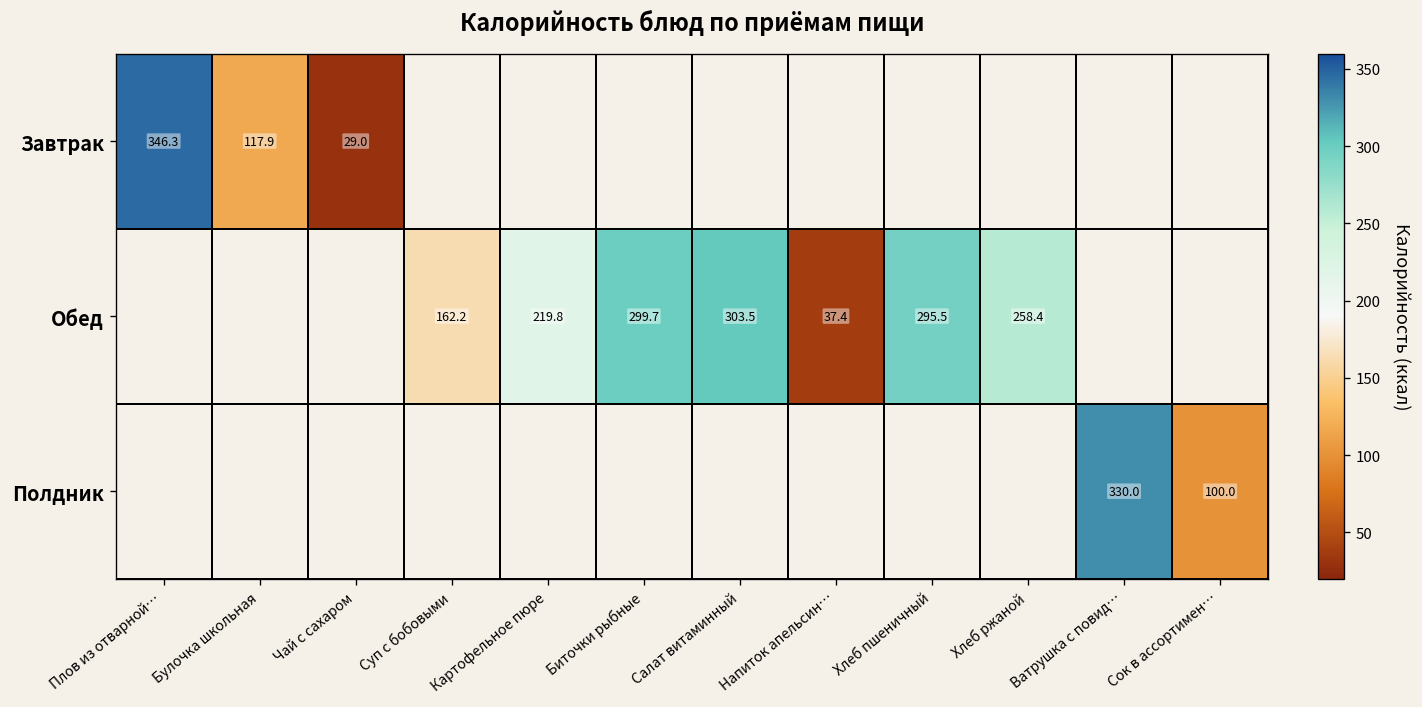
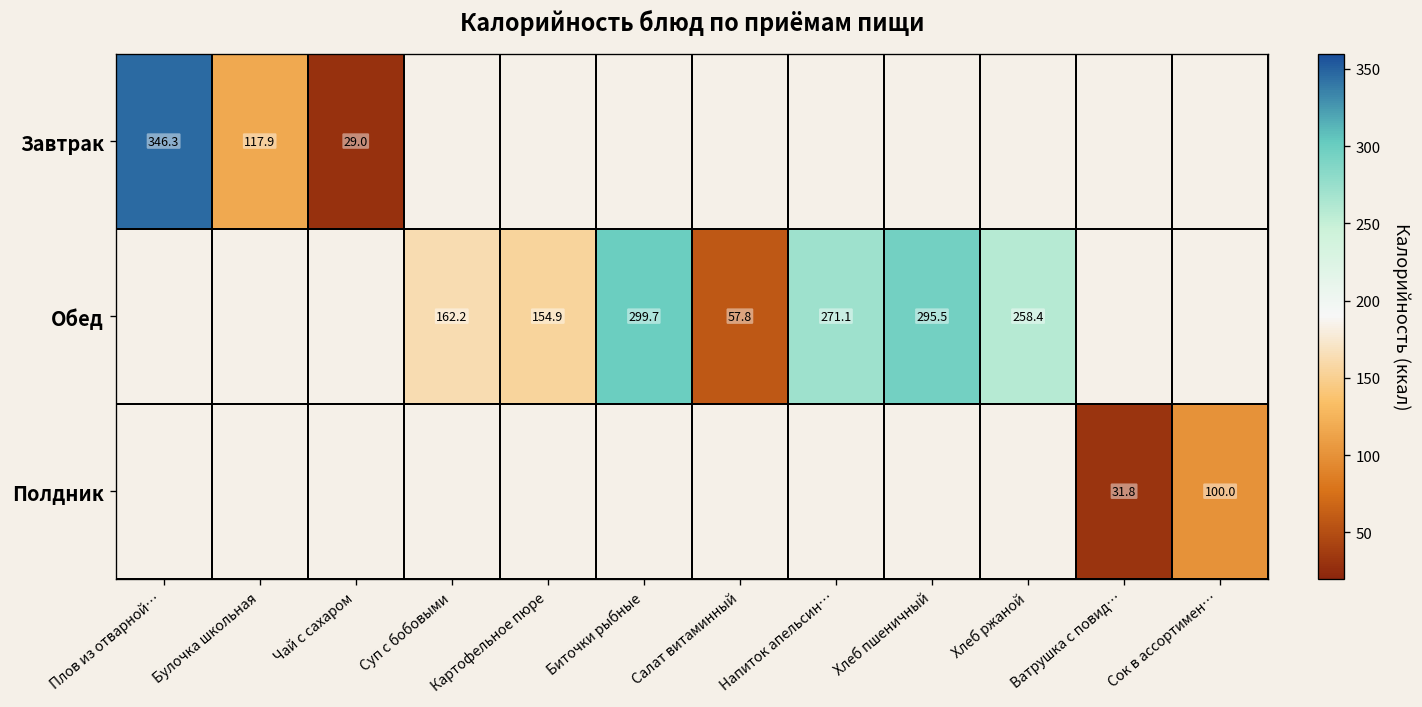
Обед, Картофельное пюре: 219.8 -> 154.9
Обед, Салат витаминный: 303.5 -> 57.8
Обед, Напиток апельсин…: 37.4 -> 271.1
Полдник, Ватрушка с повид…: 330.0 -> 31.8
